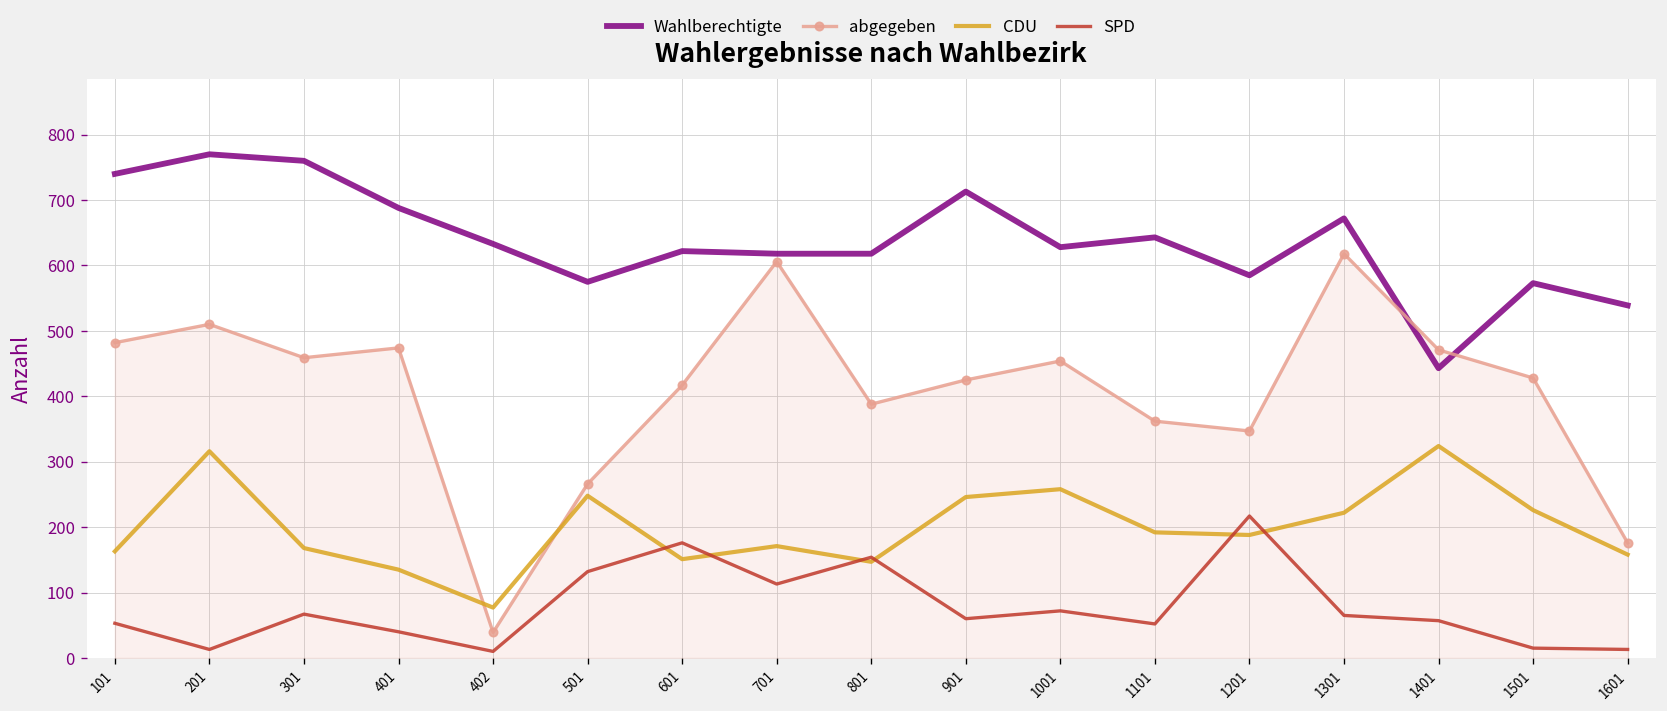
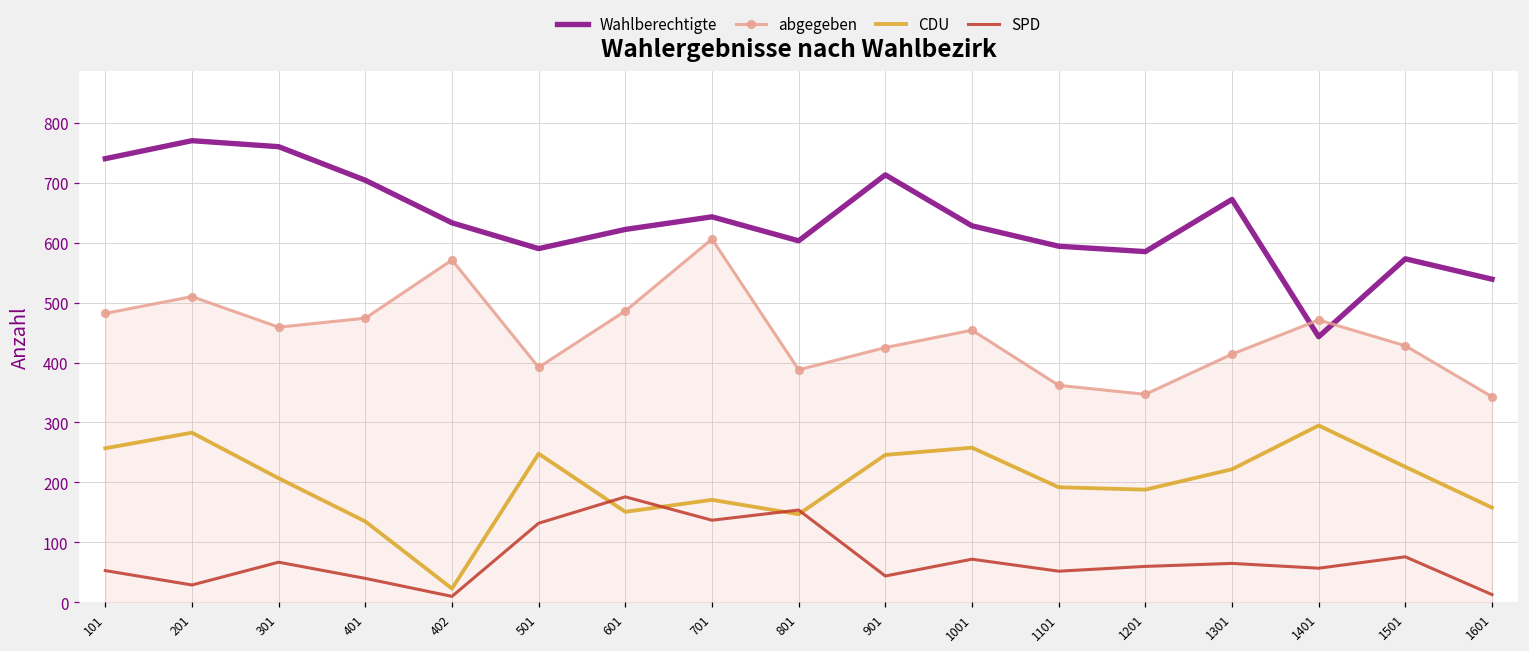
CDU, 101: 160 -> 260
CDU, 201: 320 -> 280
SPD, 201: 10 -> 30
CDU, 301: 170 -> 210
Wahlberechtigte, 401: 690 -> 700
abgegeben, 402: 40 -> 570
CDU, 402: 80 -> 20
Wahlberechtigte, 501: 580 -> 590
abgegeben, 501: 270 -> 390
abgegeben, 601: 420 -> 490
Wahlberechtigte, 701: 620 -> 640
SPD, 701: 110 -> 140
Wahlberechtigte, 801: 620 -> 600
SPD, 901: 60 -> 40
Wahlberechtigte, 1101: 640 -> 590
SPD, 1201: 220 -> 60
abgegeben, 1301: 620 -> 410
CDU, 1401: 320 -> 300
SPD, 1501: 20 -> 80
abgegeben, 1601: 180 -> 340
